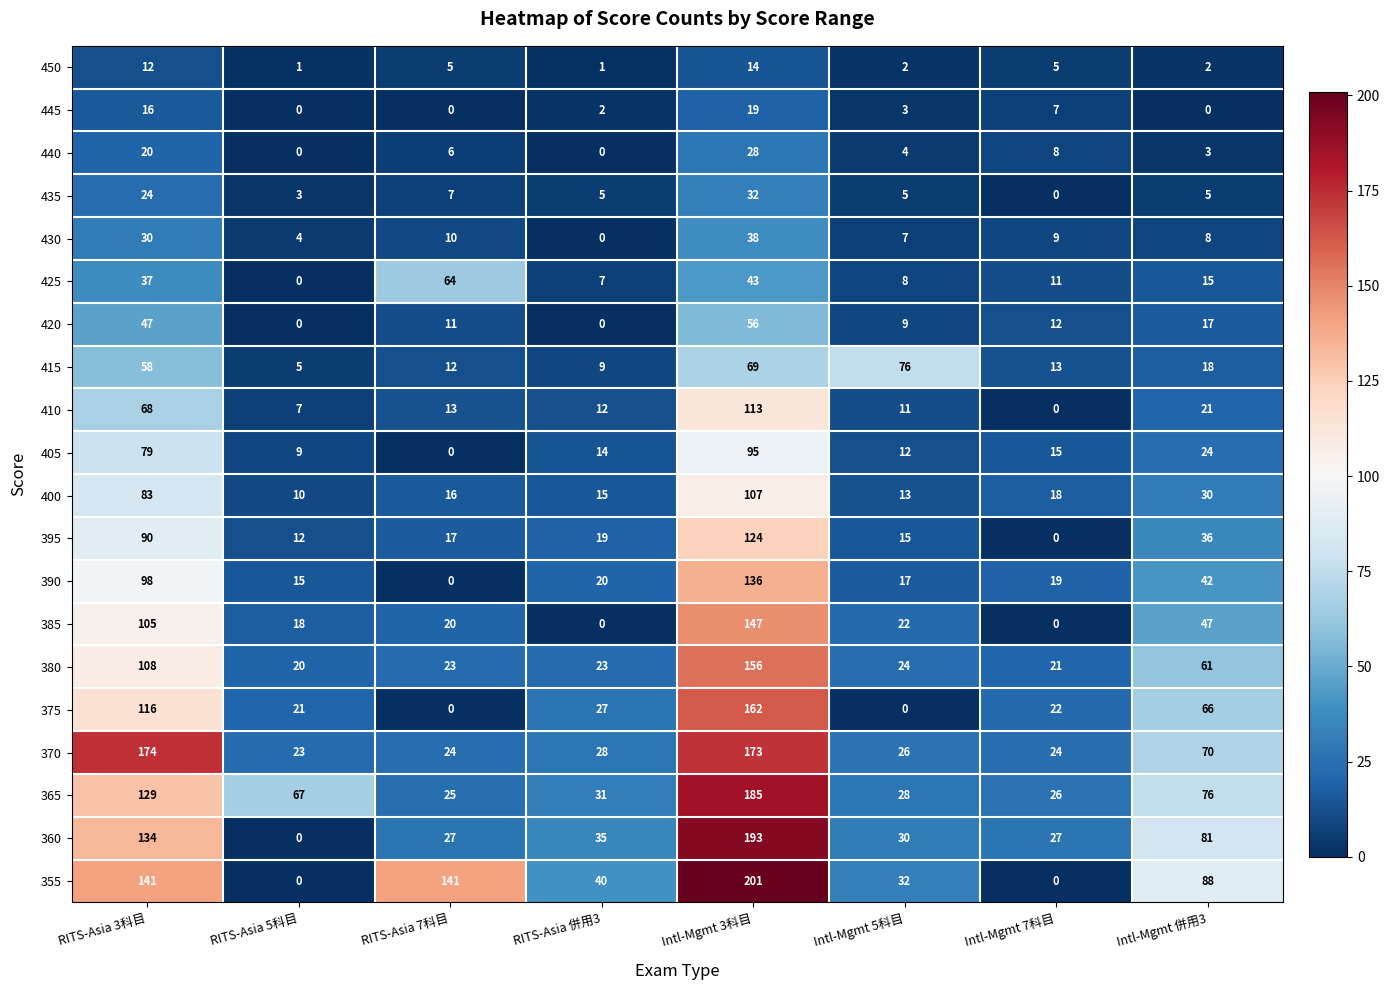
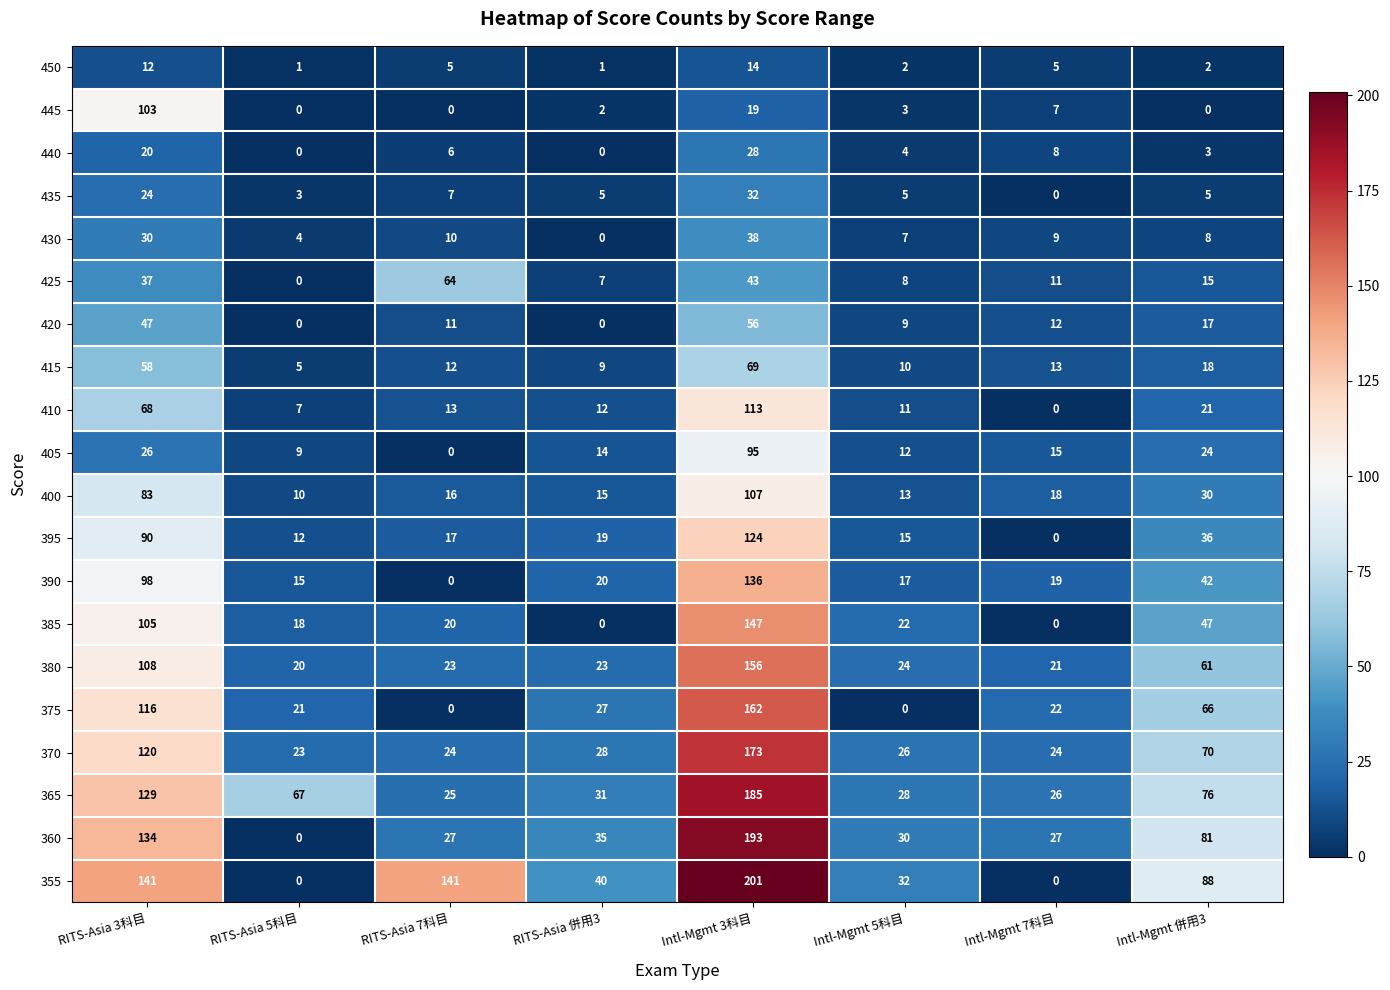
445, RITS-Asia 3科目: 16 -> 103
415, Intl-Mgmt 5科目: 76 -> 10
405, RITS-Asia 3科目: 79 -> 26
370, RITS-Asia 3科目: 174 -> 120
